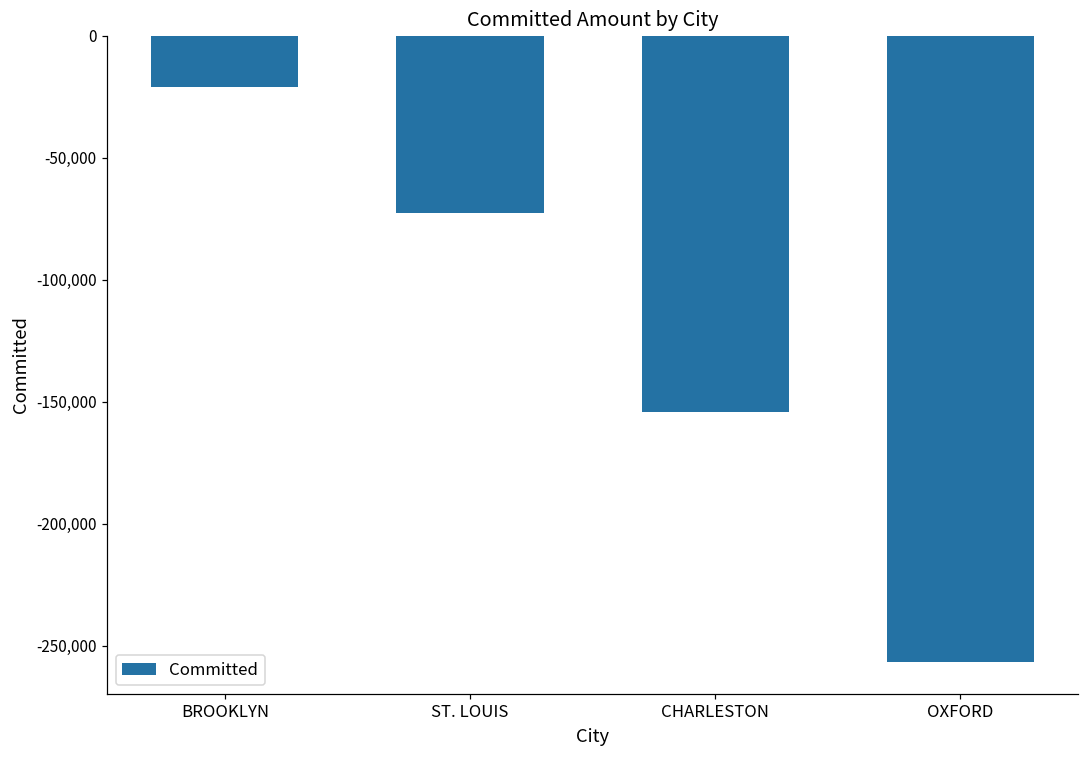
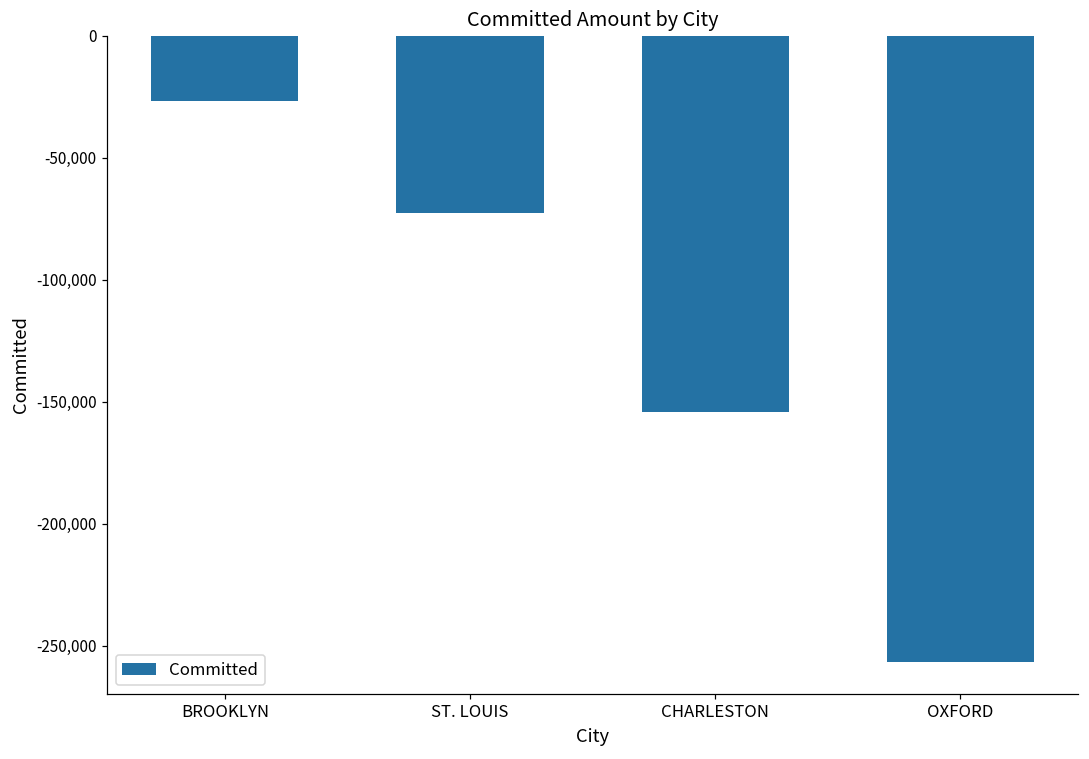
BROOKLYN: -21,000 -> -27,000
